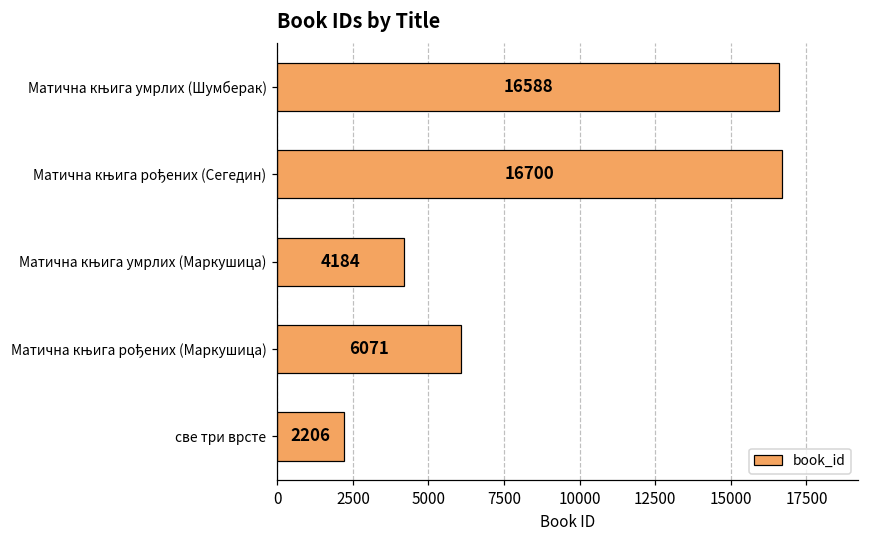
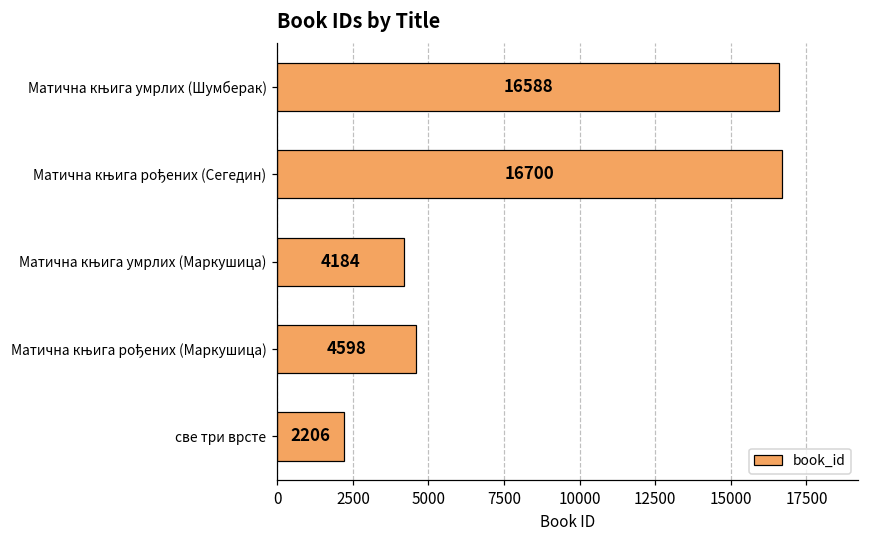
Матична књига рођених (Маркушица): 6071 -> 4598
